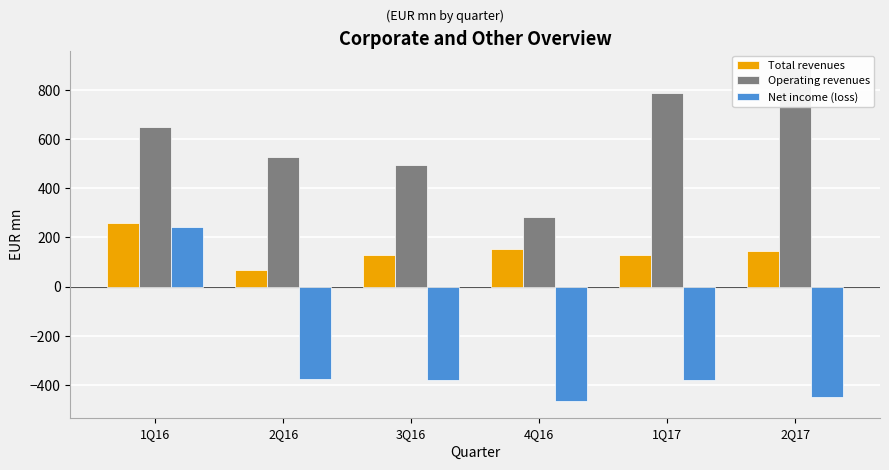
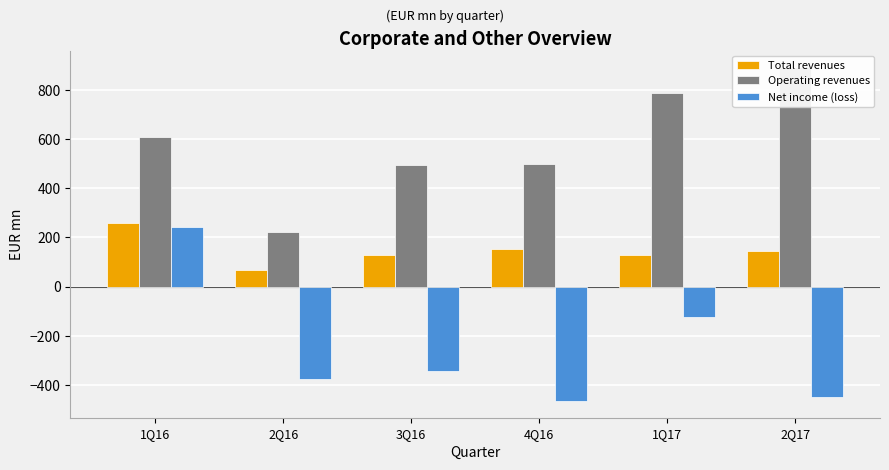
Operating revenues, 1Q16: 650 -> 610
Operating revenues, 2Q16: 530 -> 220
Net income (loss), 3Q16: -380 -> -340
Operating revenues, 4Q16: 280 -> 500
Net income (loss), 1Q17: -380 -> -120
